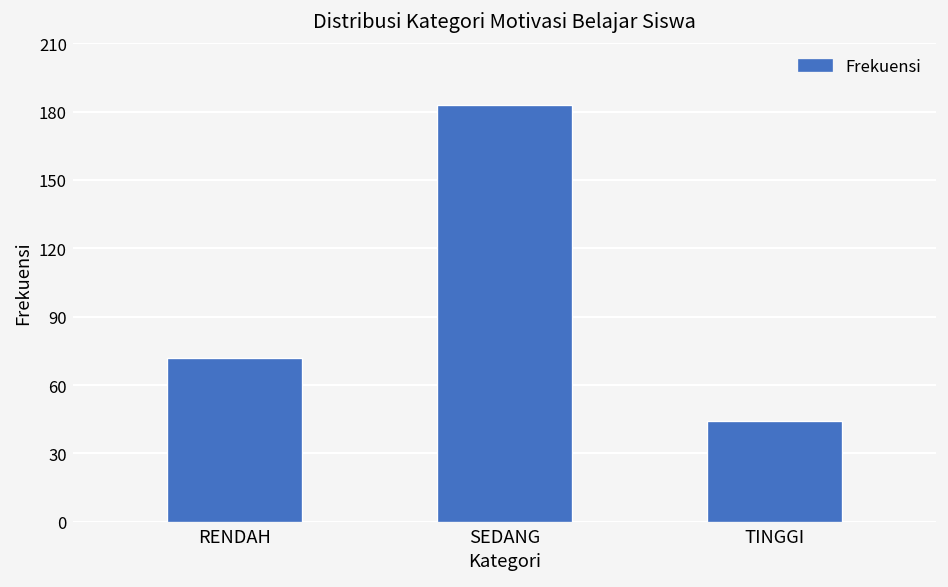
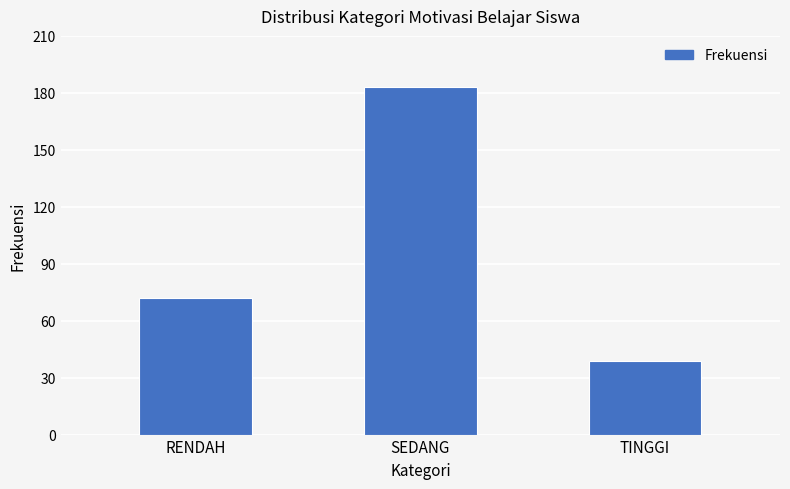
TINGGI: 44 -> 39
